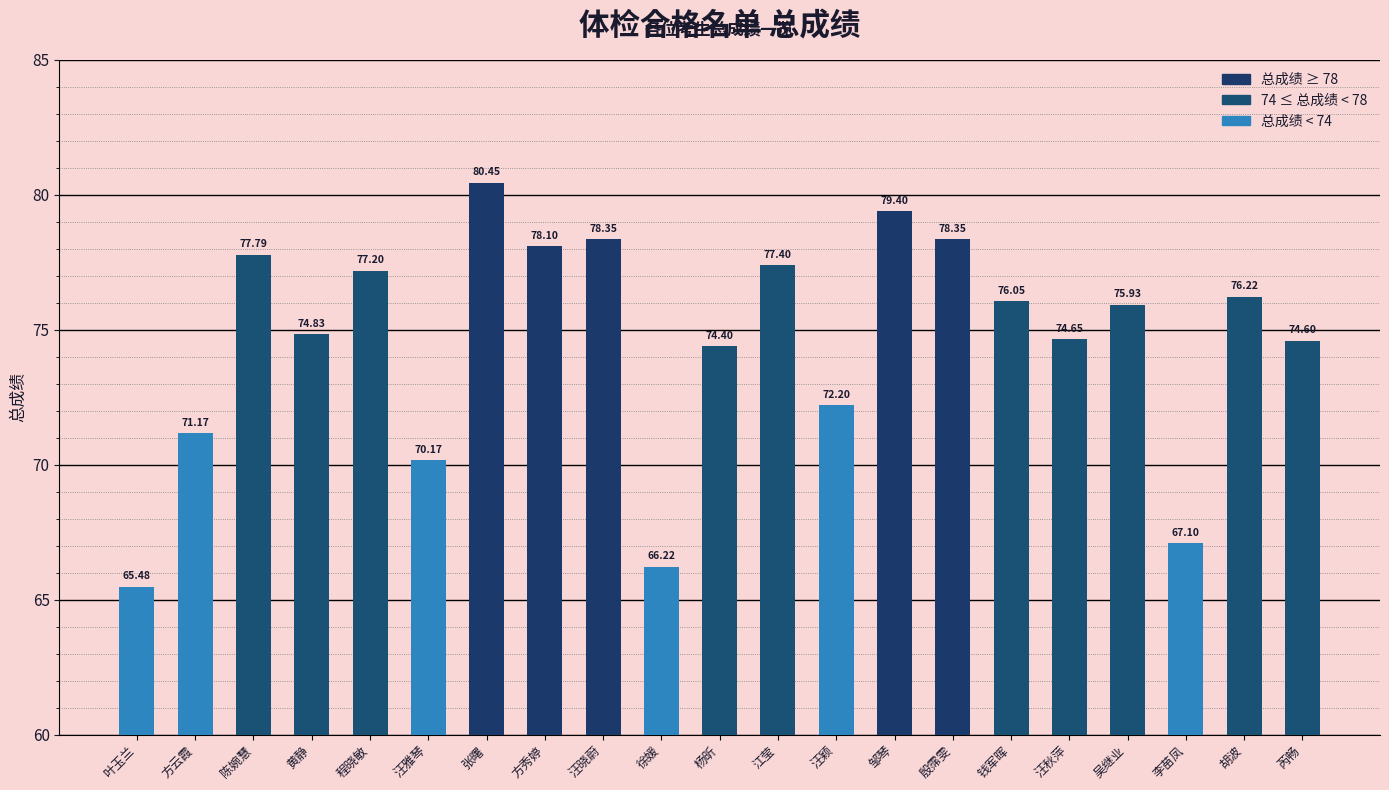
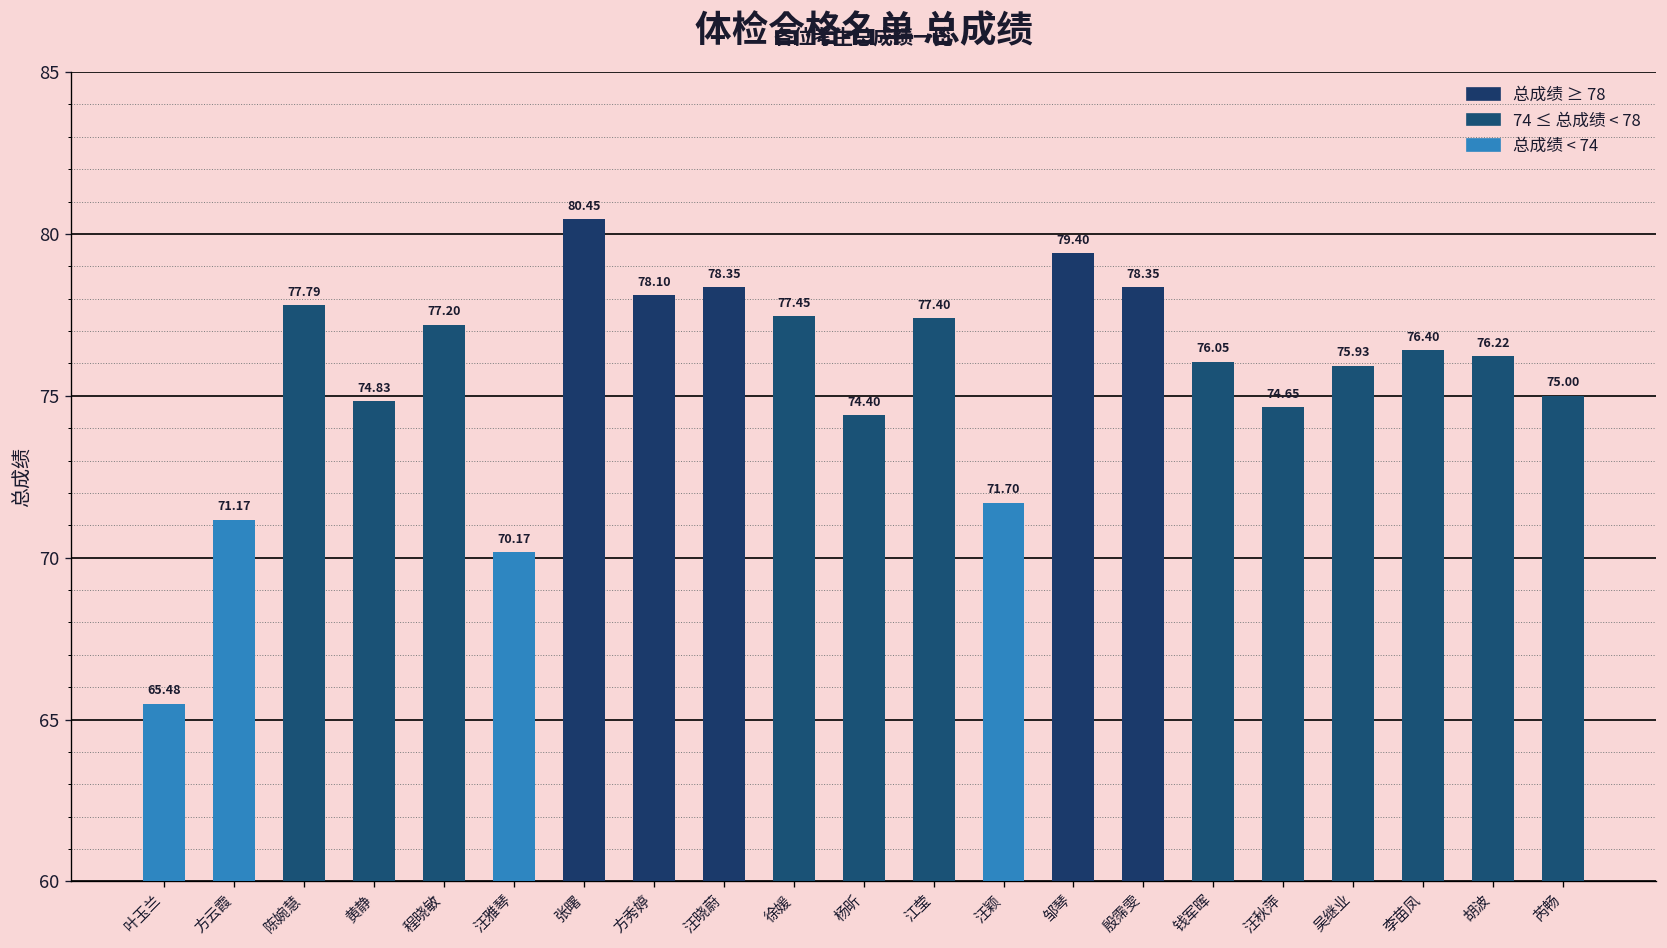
徐媛: 66.22 -> 77.45
汪颖: 72.20 -> 71.70
李苗凤: 67.10 -> 76.40
芮畅: 74.60 -> 75.00
